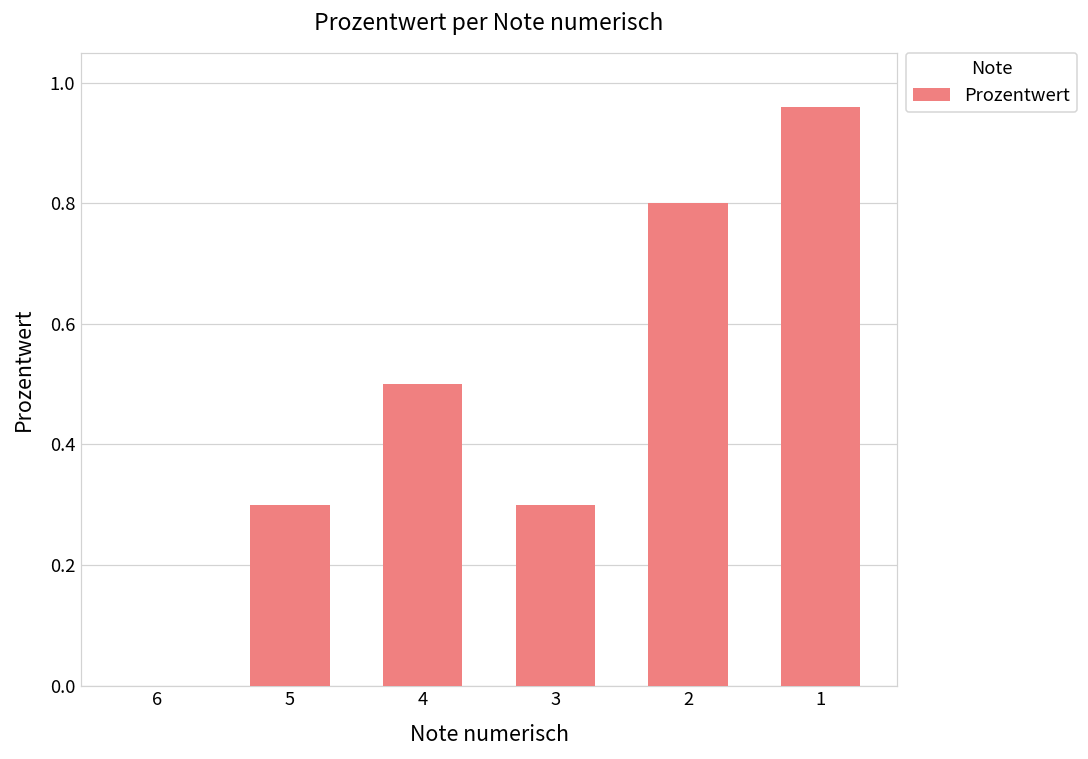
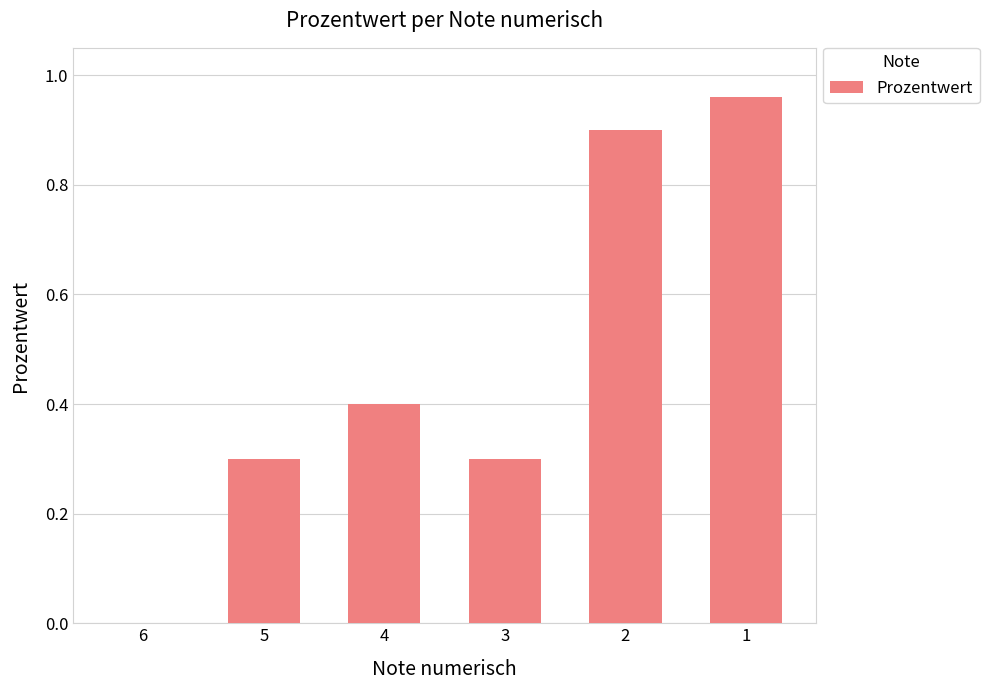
4: 0.5 -> 0.4
2: 0.8 -> 0.9
